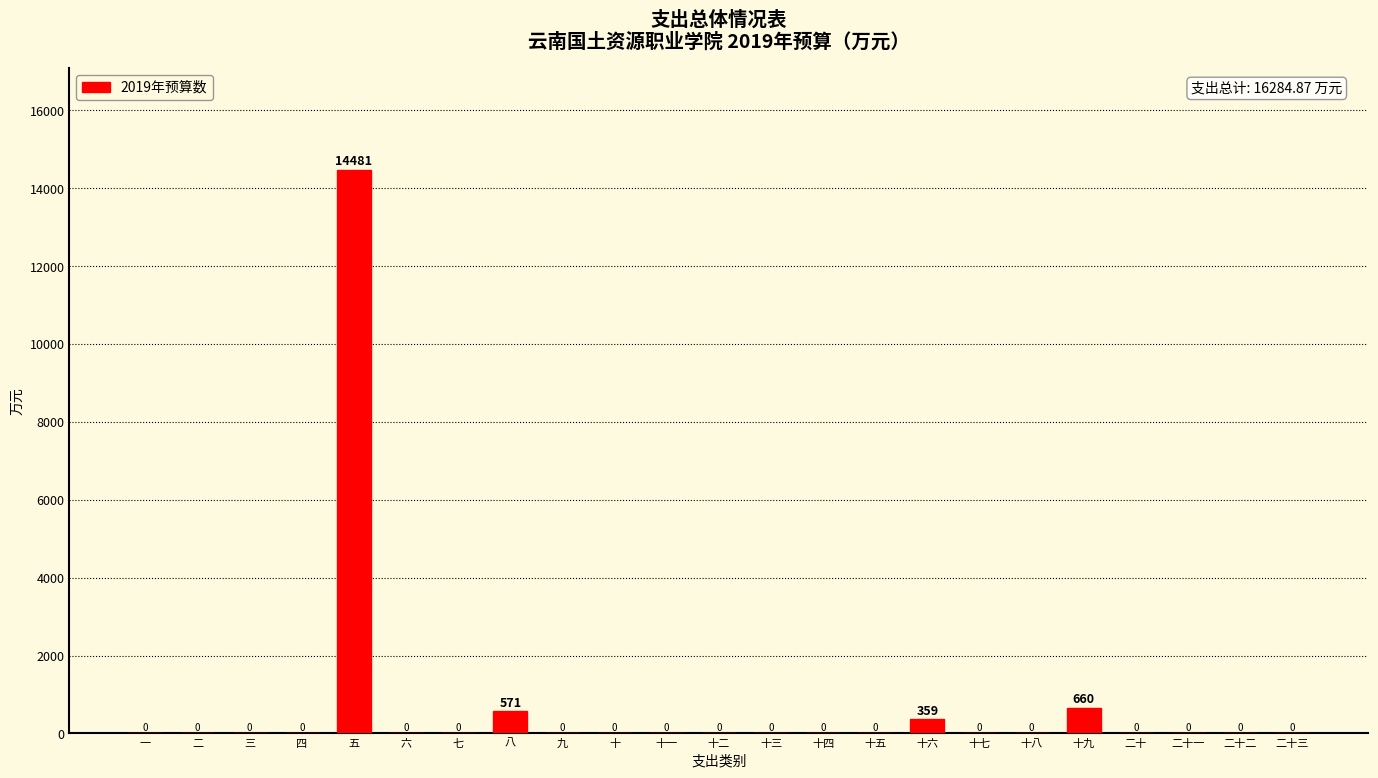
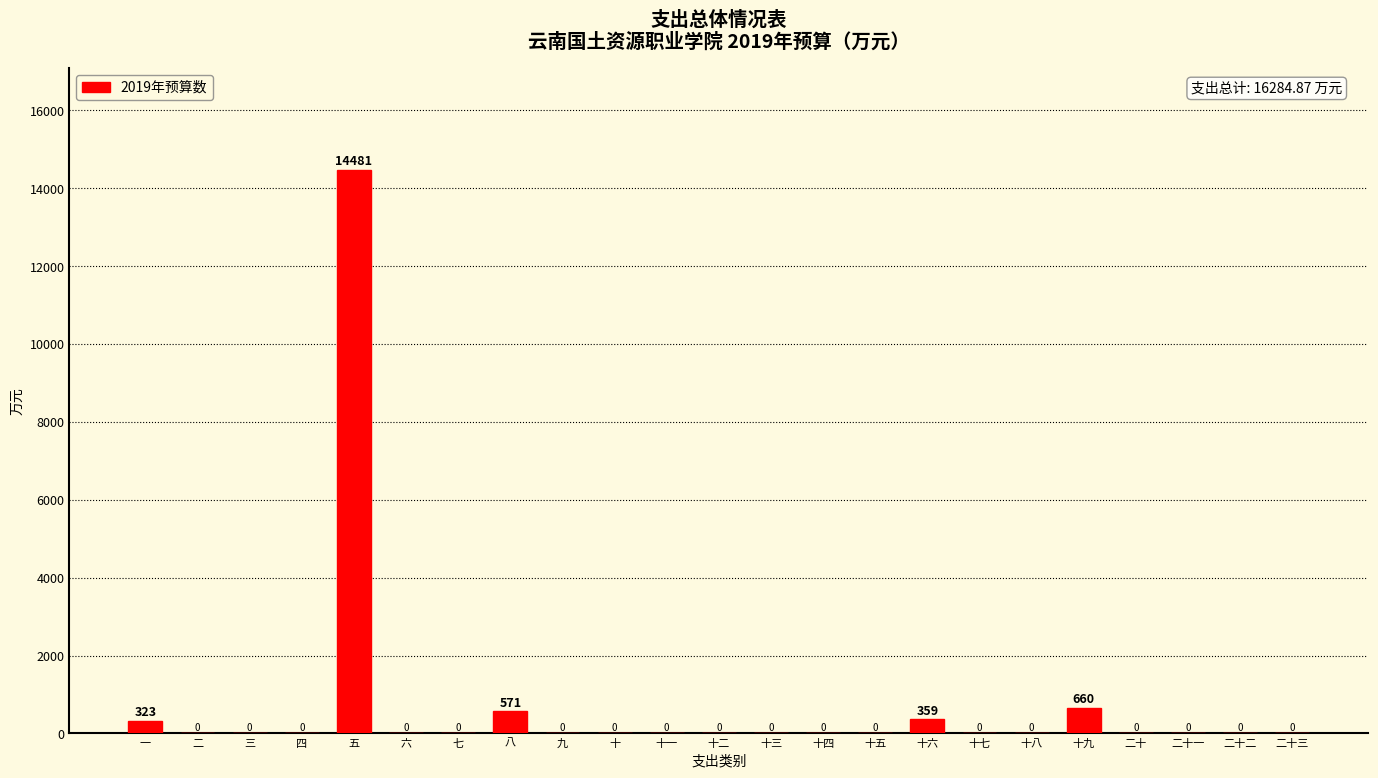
一: 0 -> 323
